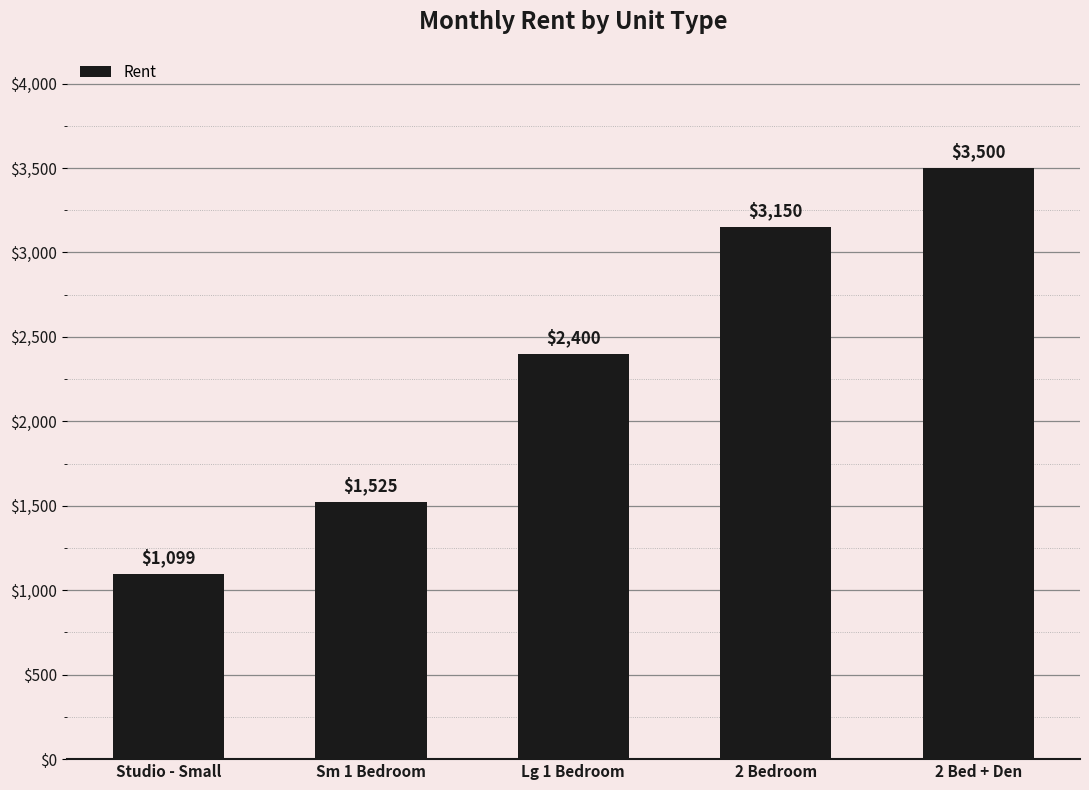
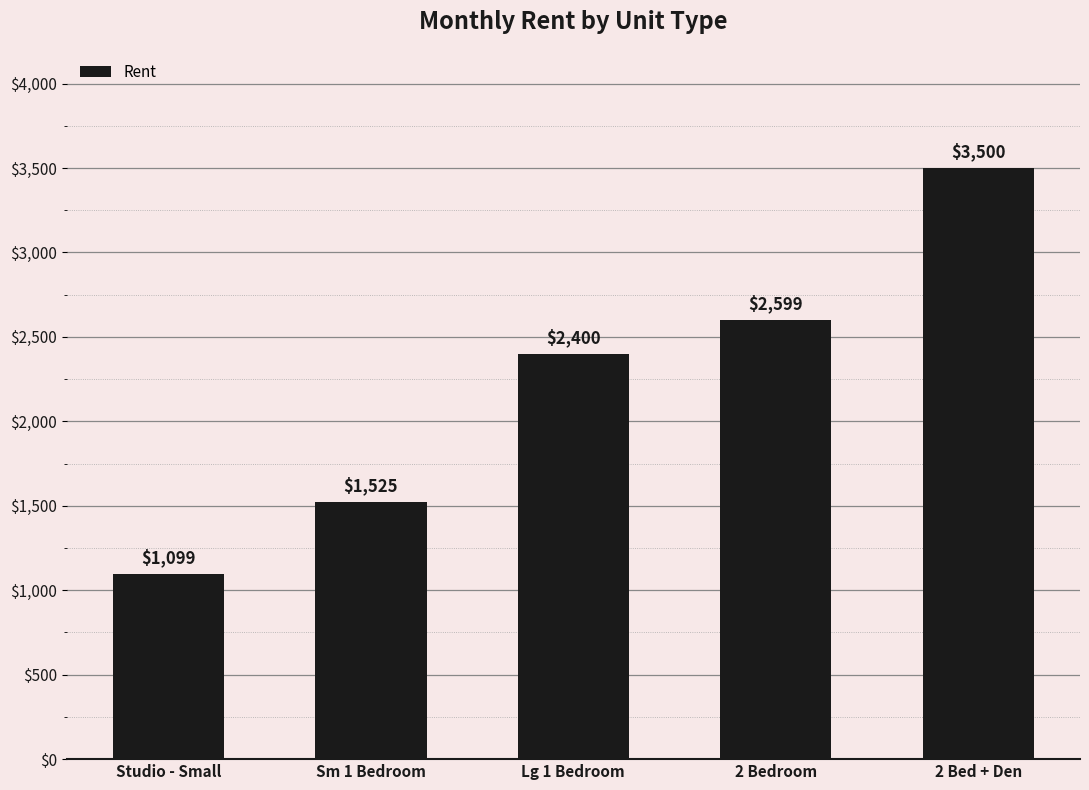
2 Bedroom: $3,150 -> $2,599
